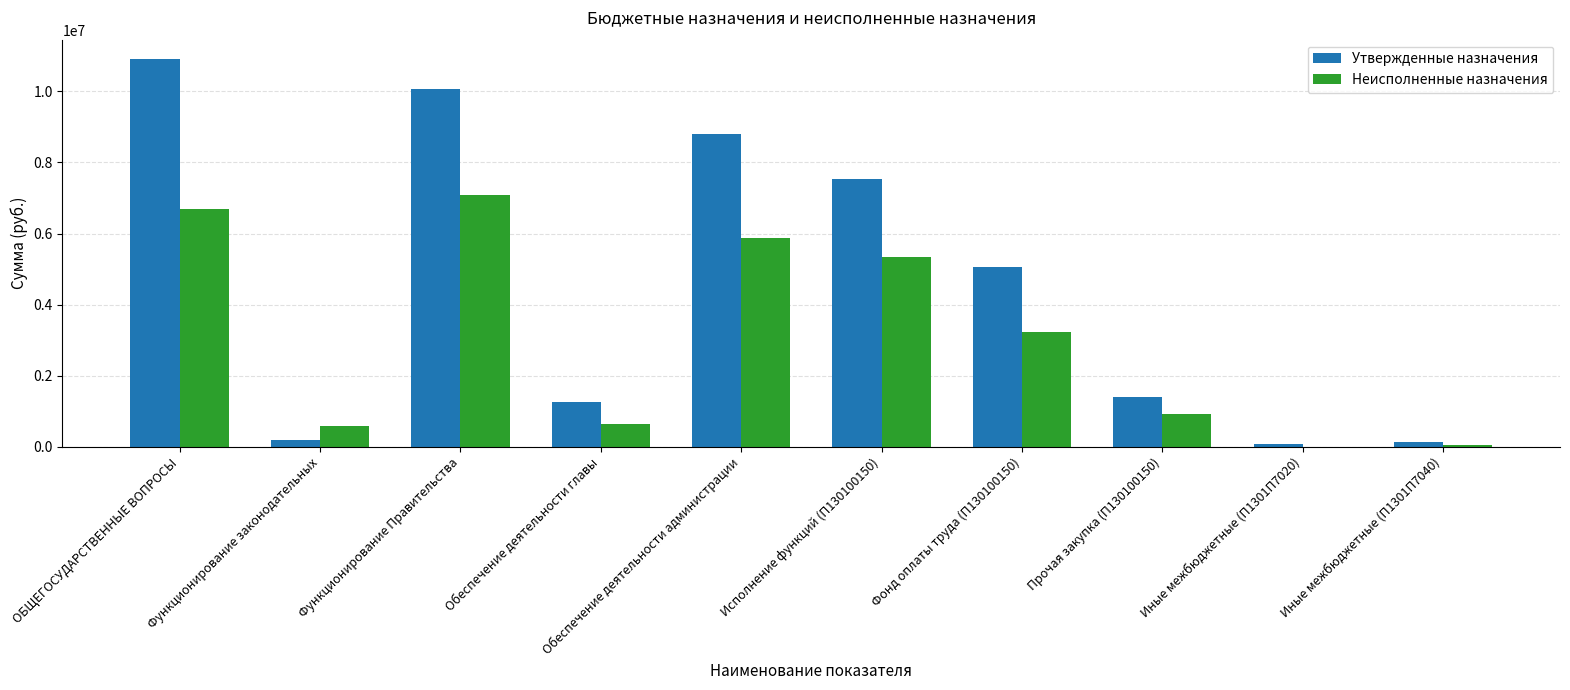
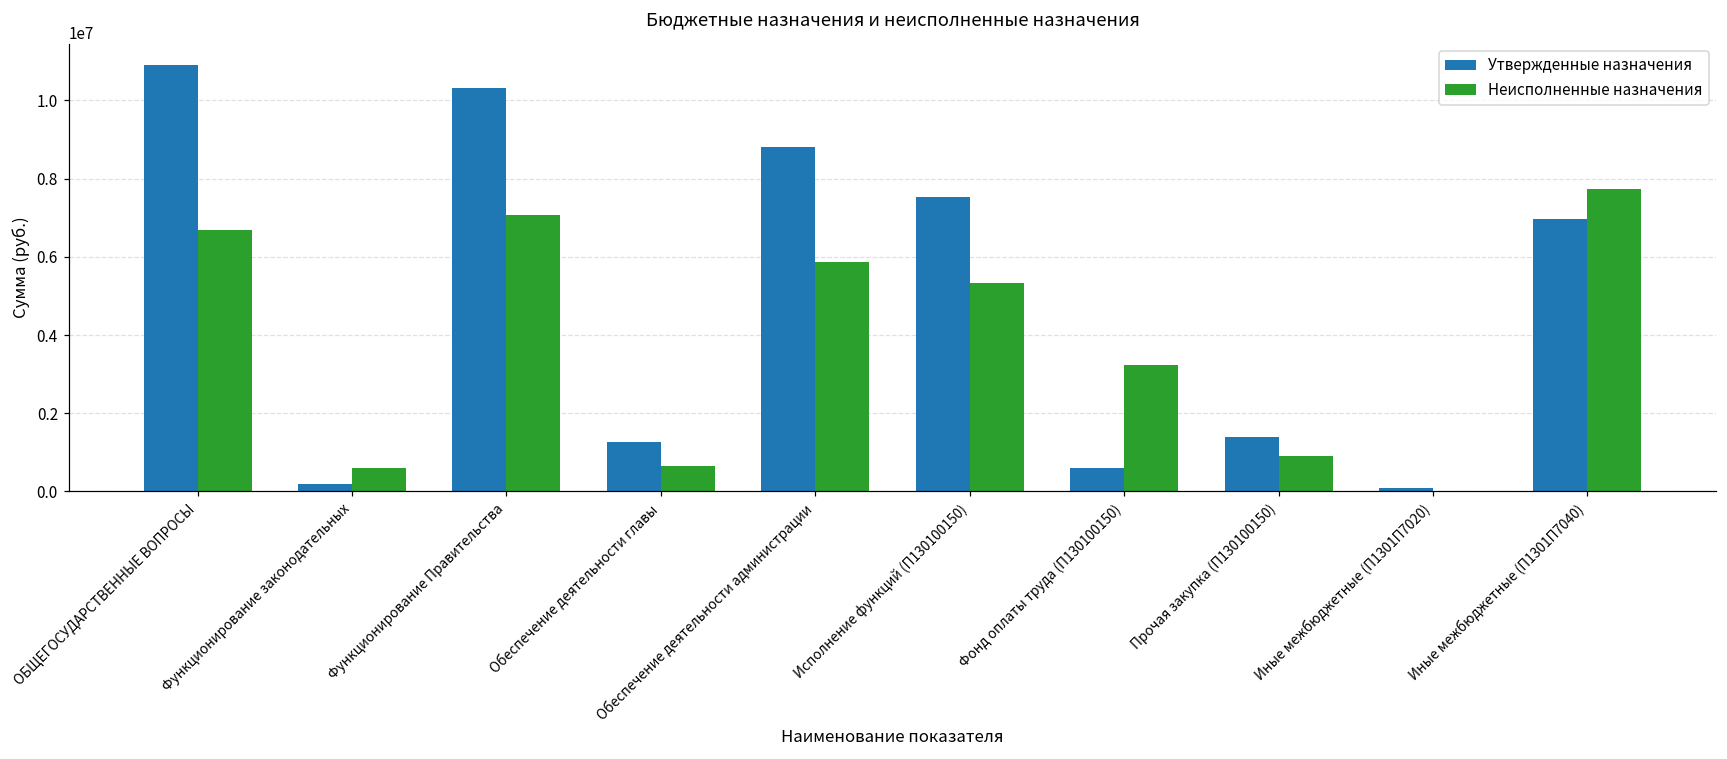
Утвержденные назначения, Функционирование Правительства: 10100000 -> 10300000
Утвержденные назначения, Фонд оплаты труда (П130100150): 5000000 -> 600000
Утвержденные назначения, Иные межбюджетные (П1301П7040): 100000 -> 7000000
Неисполненные назначения, Иные межбюджетные (П1301П7040): 100000 -> 7700000
